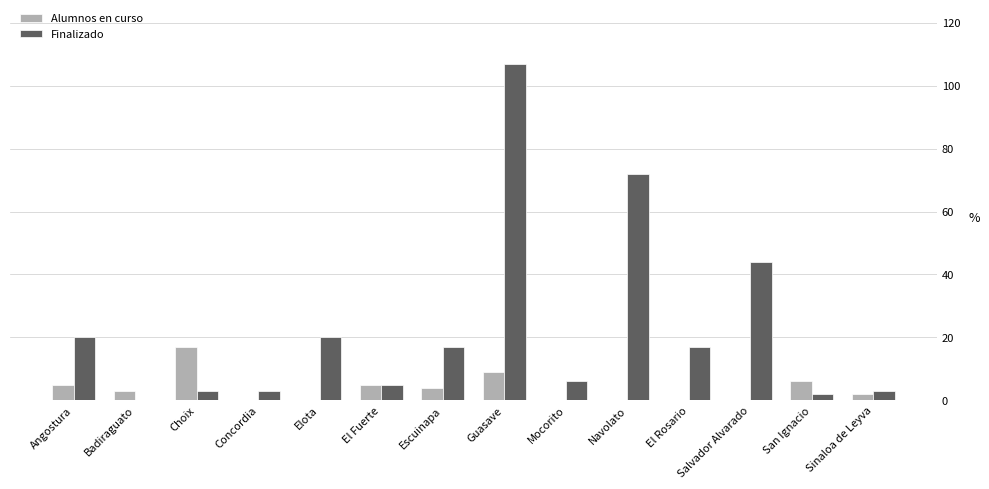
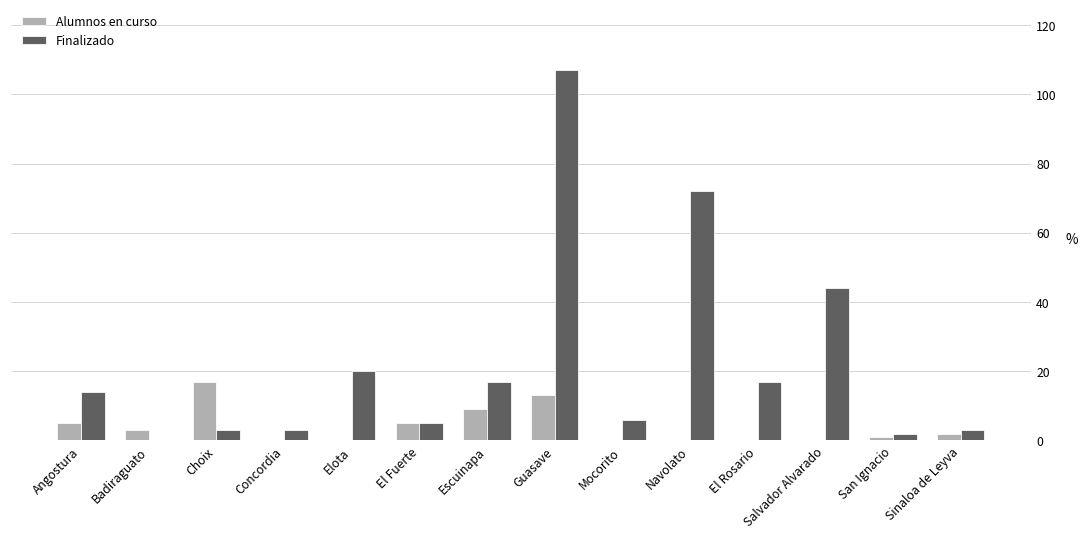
Finalizado, Angostura: 20 -> 14
Alumnos en curso, Escuinapa: 4 -> 9
Alumnos en curso, Guasave: 9 -> 13
Alumnos en curso, San Ignacio: 6 -> 1
